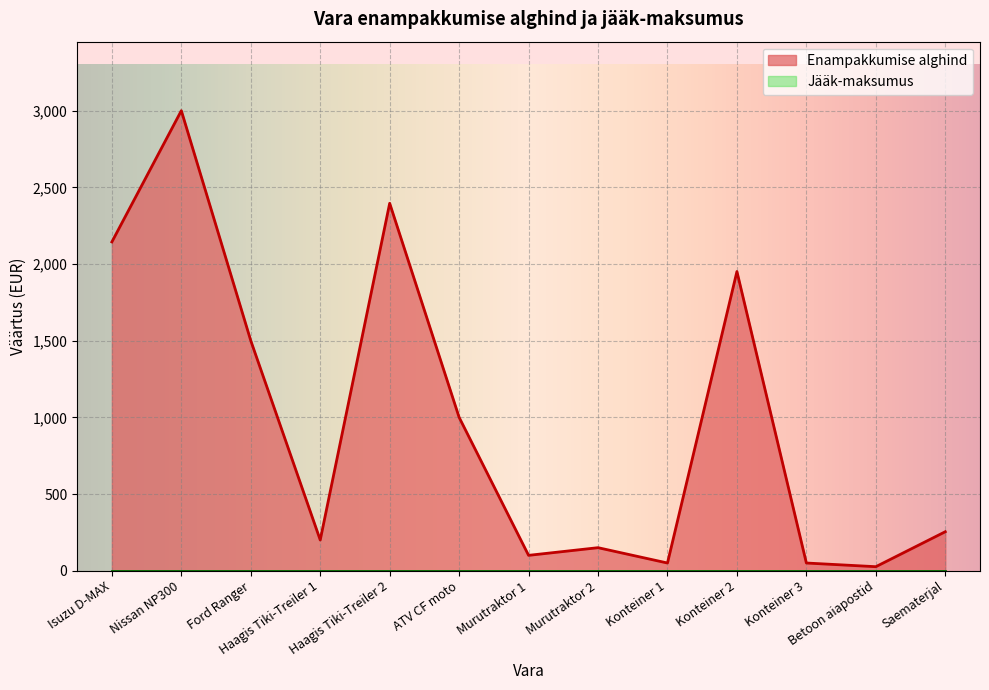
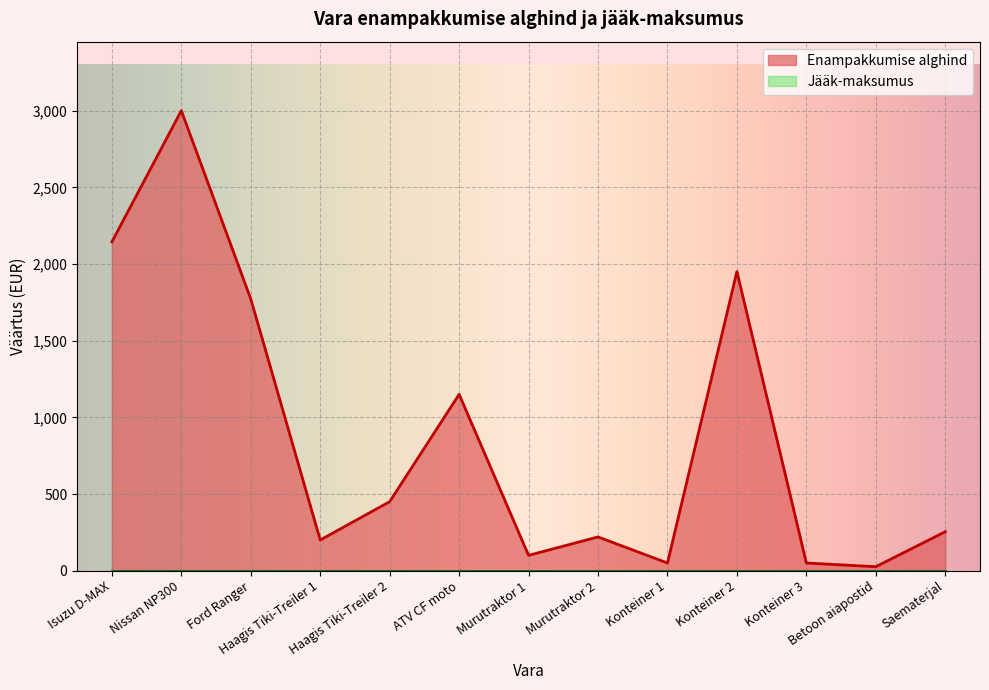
Enampakkumise alghind, Ford Ranger: 1,500 -> 1,770
Enampakkumise alghind, Haagis Tiki-Treiler 2: 2,400 -> 450
Enampakkumise alghind, ATV CF moto: 1,000 -> 1,150
Enampakkumise alghind, Murutraktor 2: 150 -> 220
